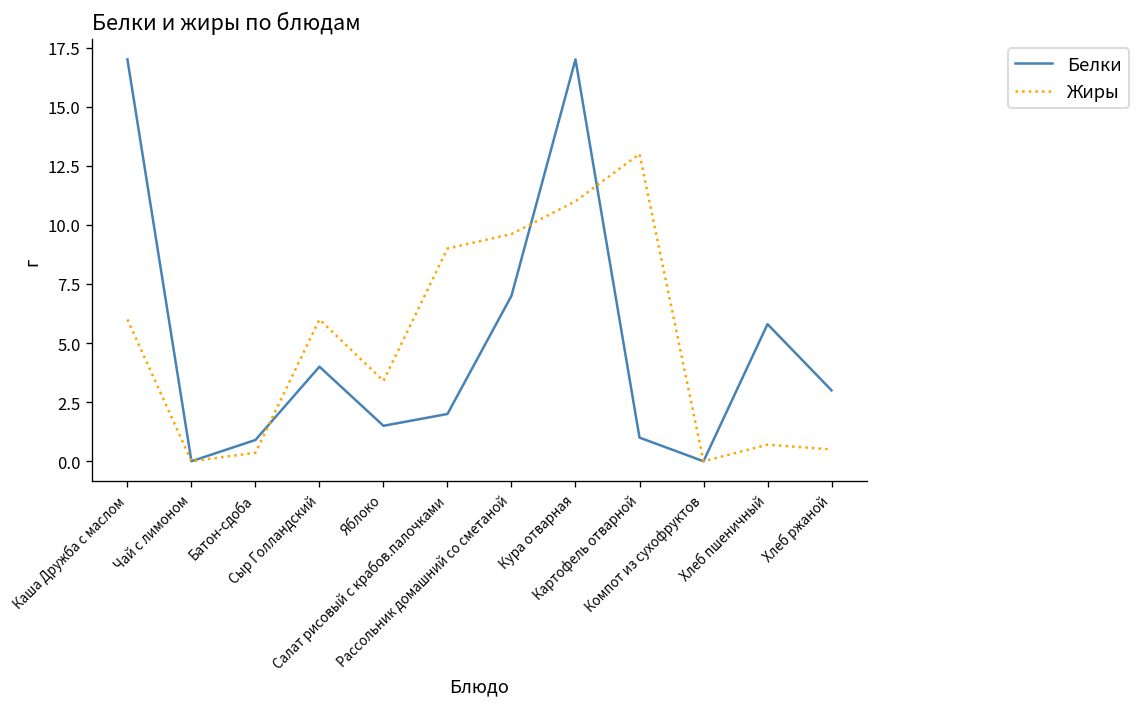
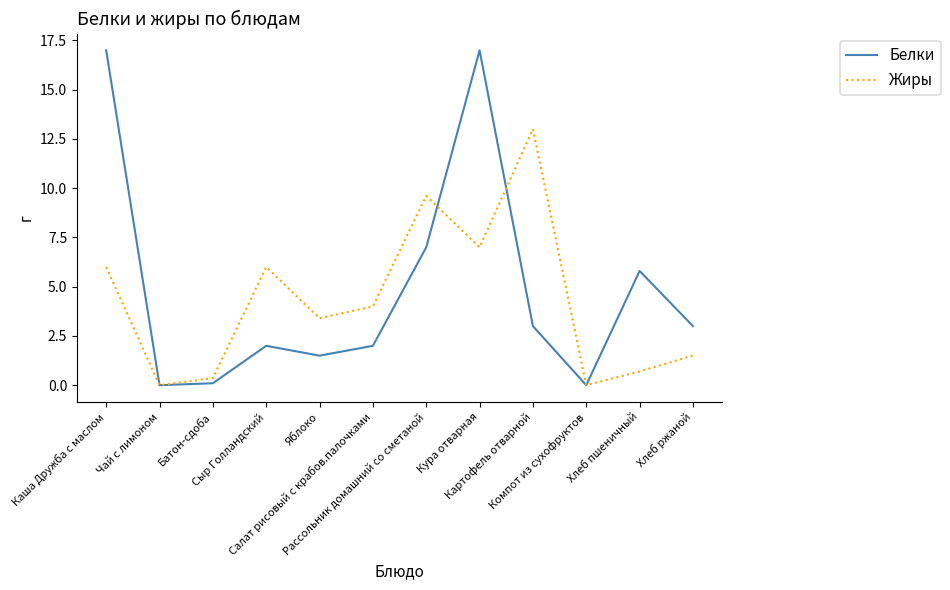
Белки, Батон-сдоба: 0.9 -> 0.1
Белки, Сыр Голландский: 4 -> 2
Жиры, Салат рисовый с крабов.палочками: 9 -> 4
Жиры, Кура отварная: 11 -> 7
Белки, Картофель отварной: 1 -> 3
Жиры, Хлеб ржаной: 0.5 -> 1.5
